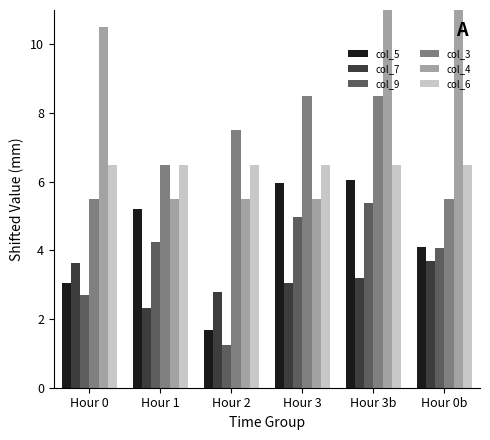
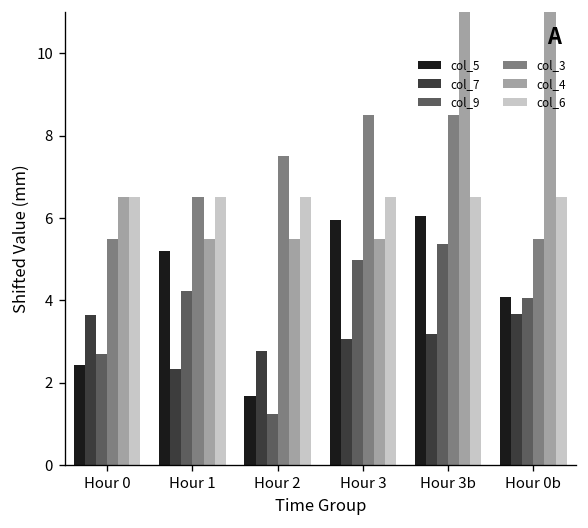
col_5, Hour 0: 3.1 -> 2.4
col_4, Hour 0: 10.5 -> 6.5
